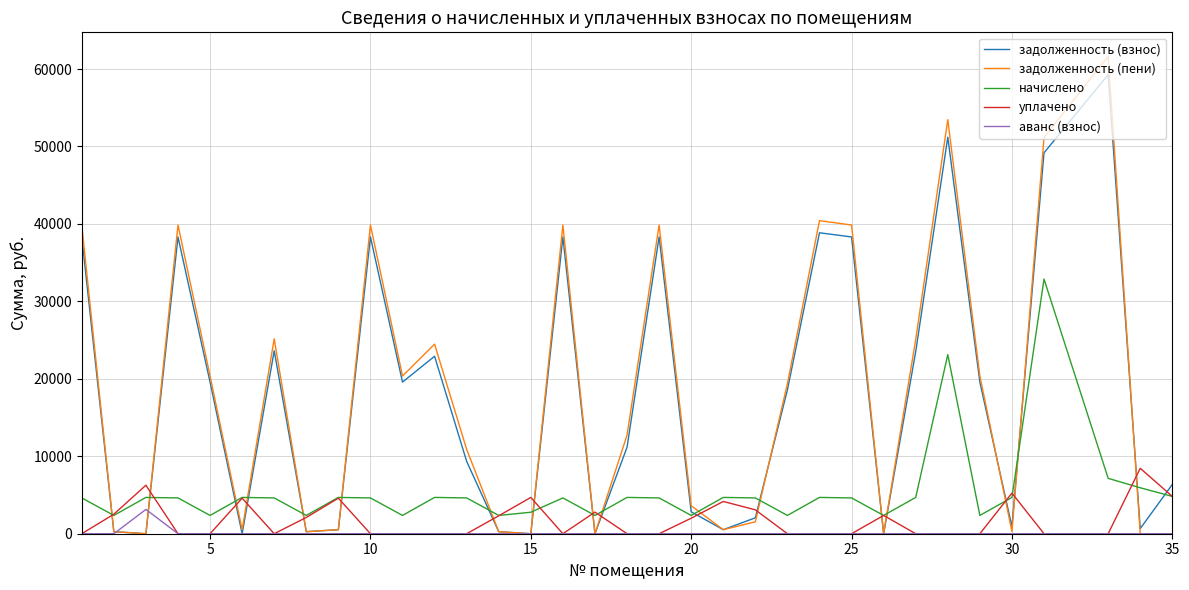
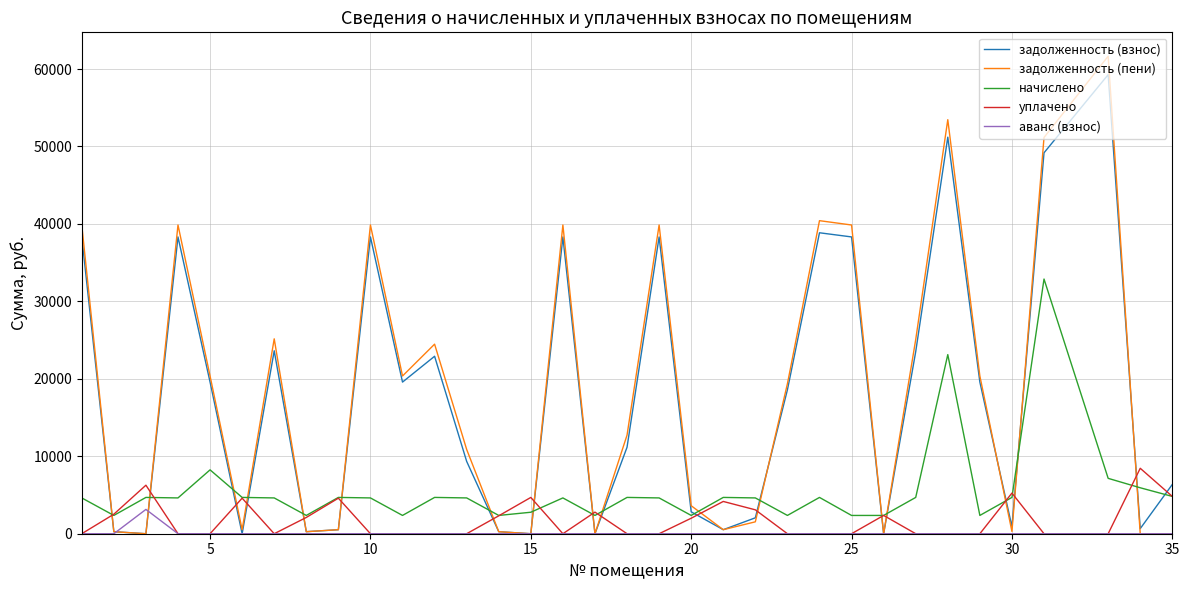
начислено, 5: 2000 -> 8000
начислено, 25: 5000 -> 2000
